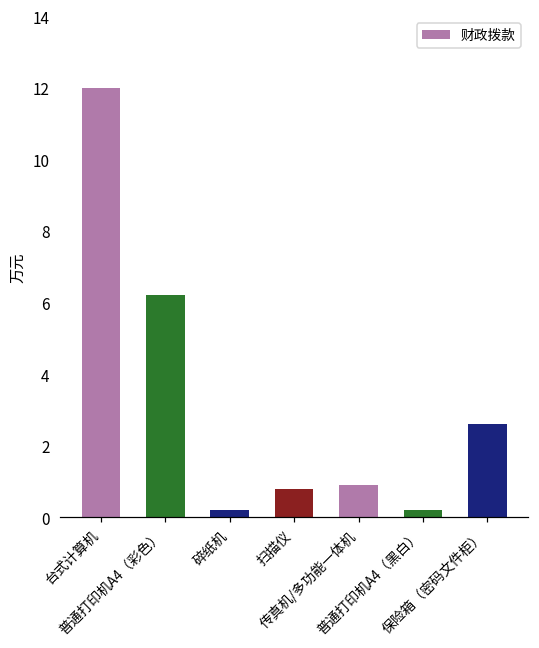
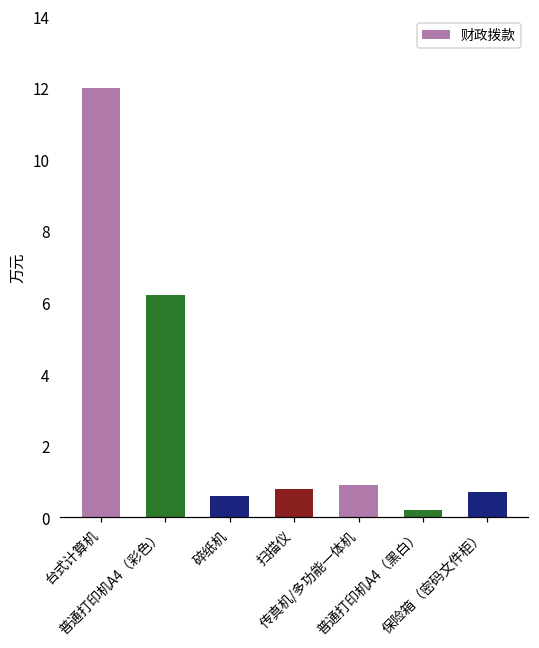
碎纸机: 0.2 -> 0.6
保险箱（密码文件柜）: 2.6 -> 0.7
